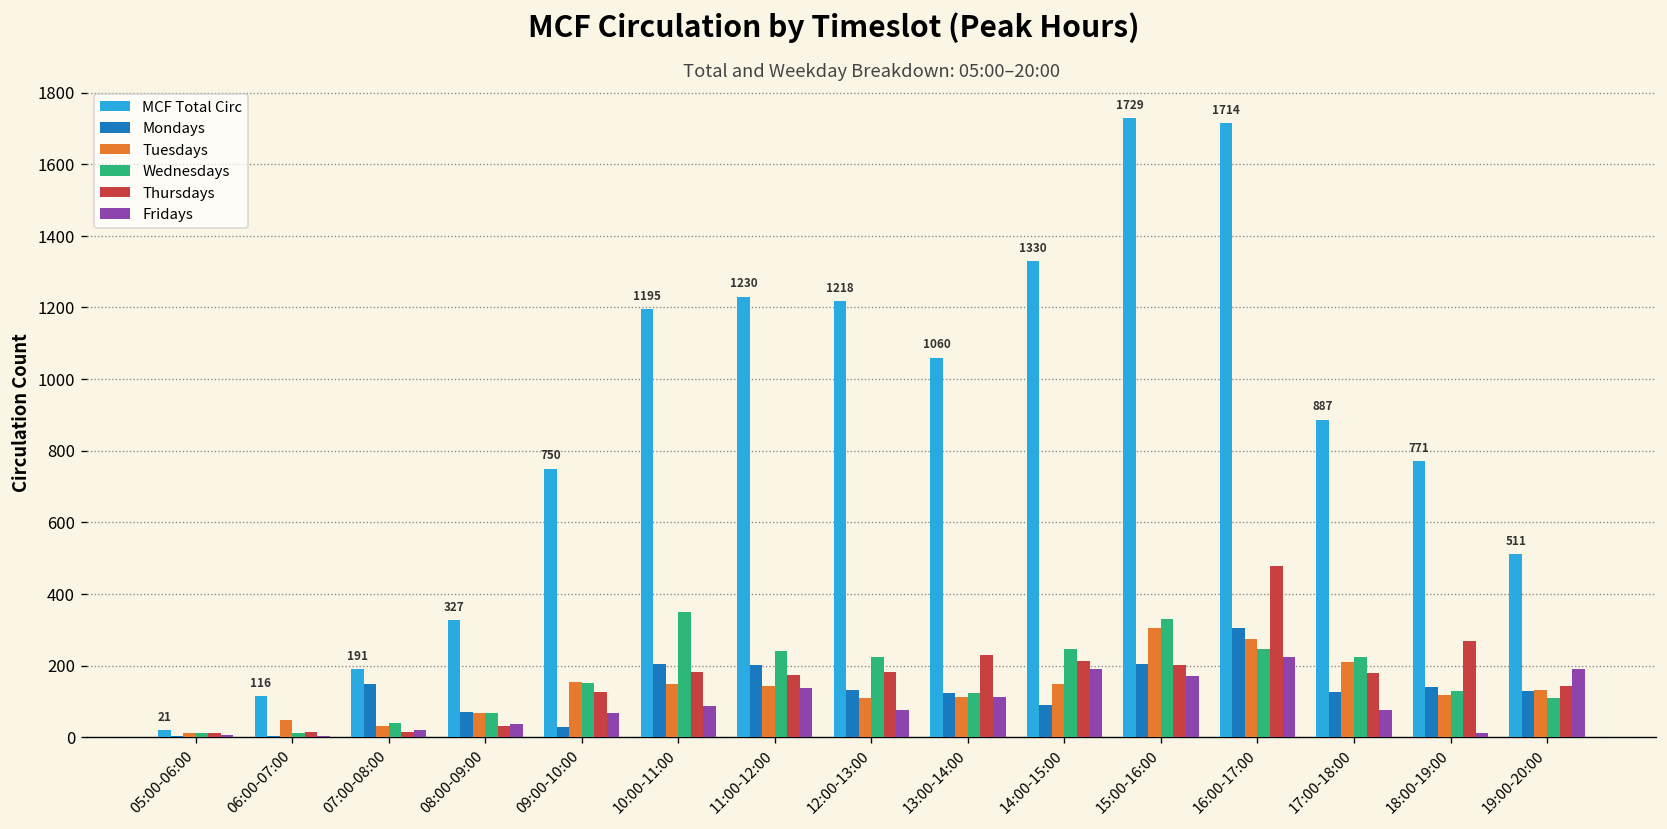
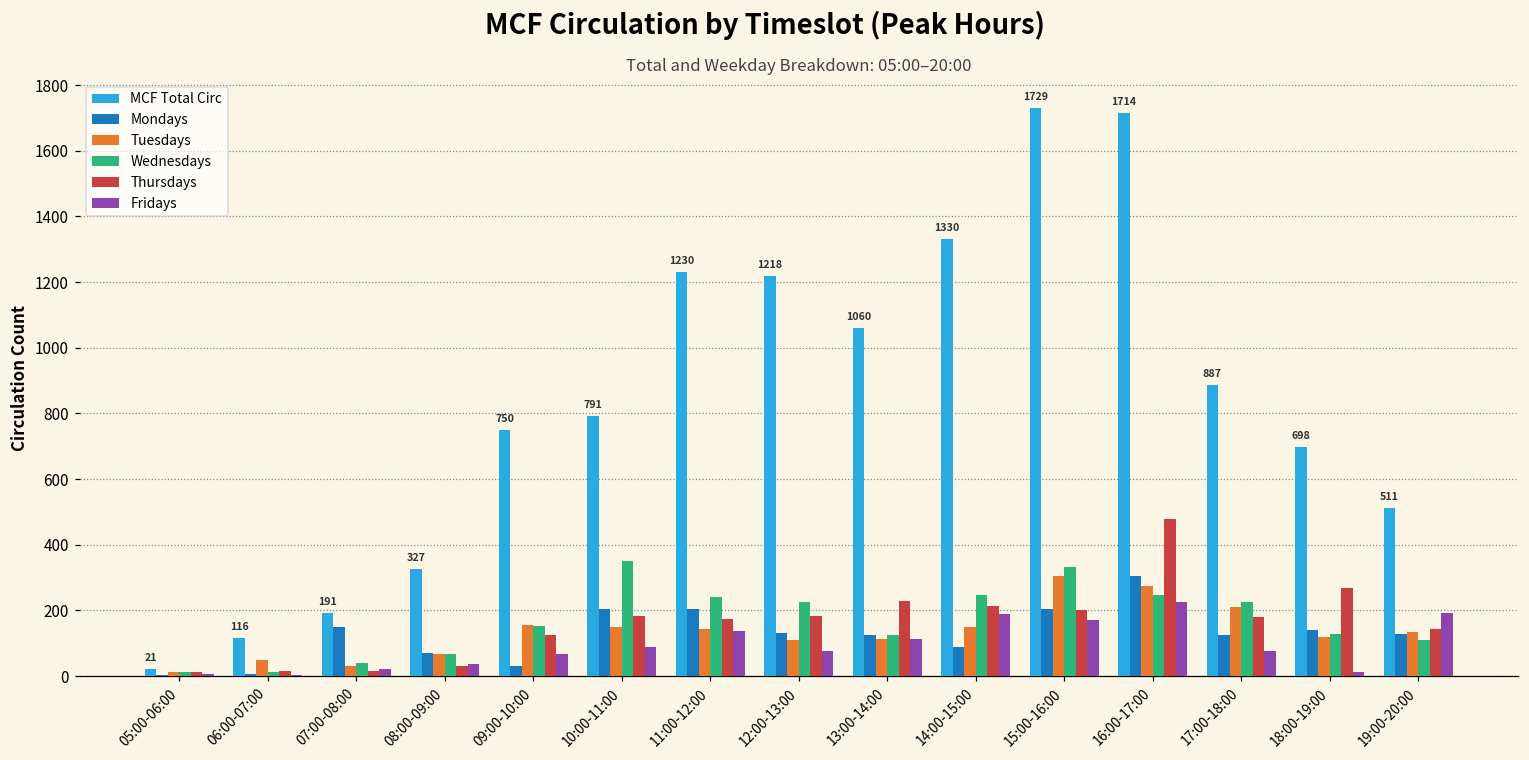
MCF Total Circ, 10:00-11:00: 1195 -> 791
MCF Total Circ, 18:00-19:00: 771 -> 698
